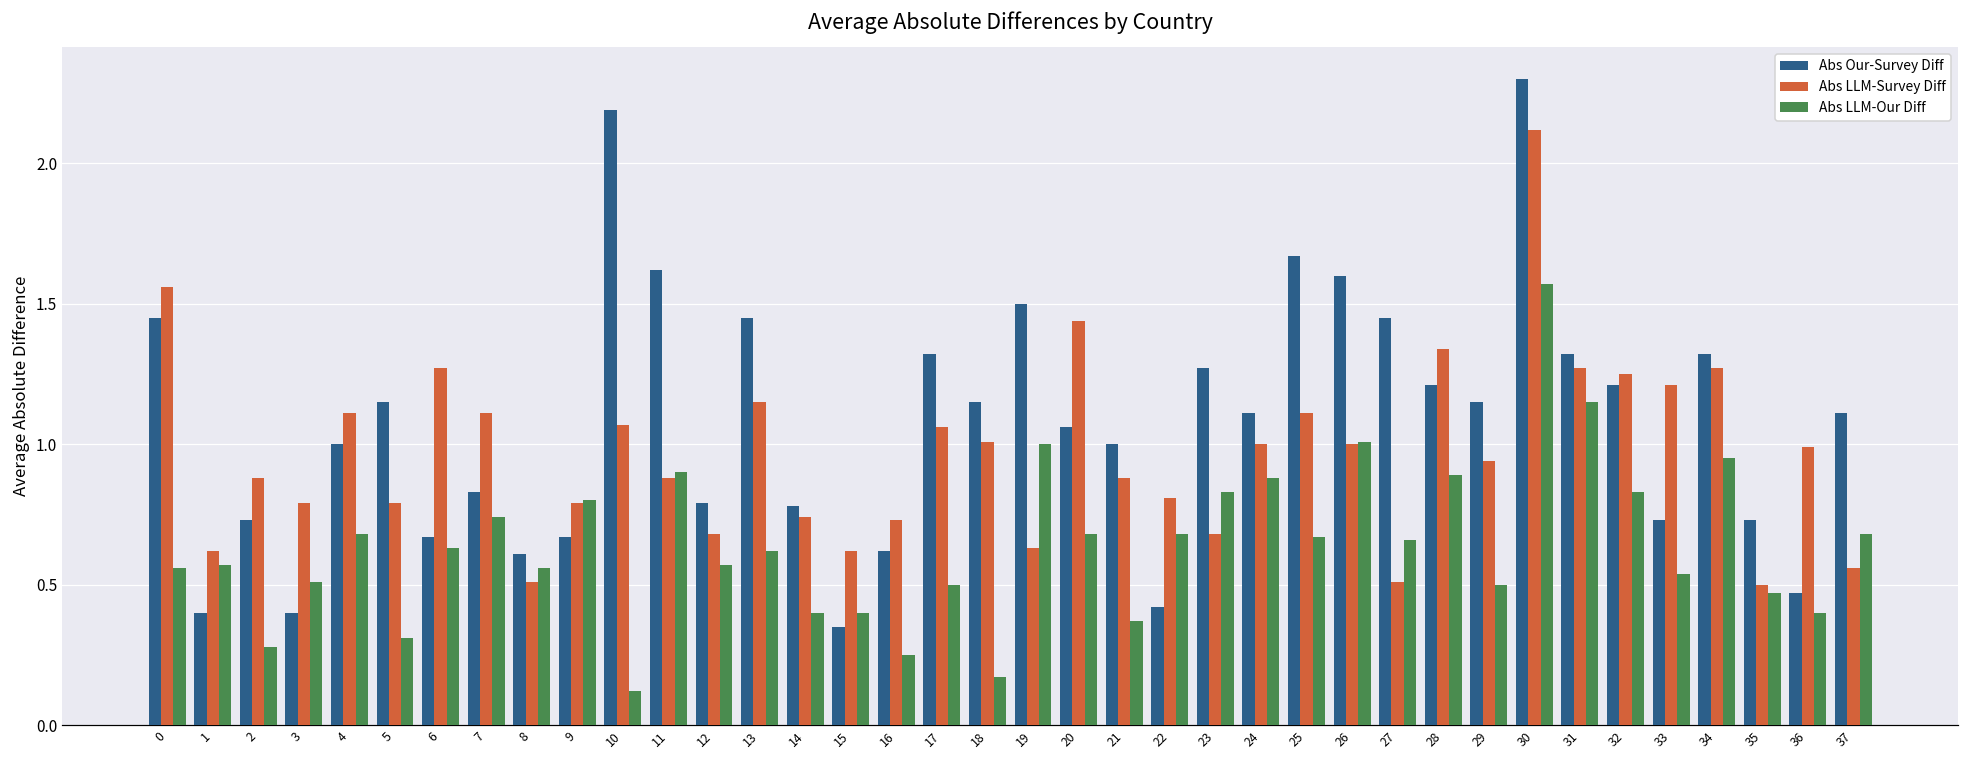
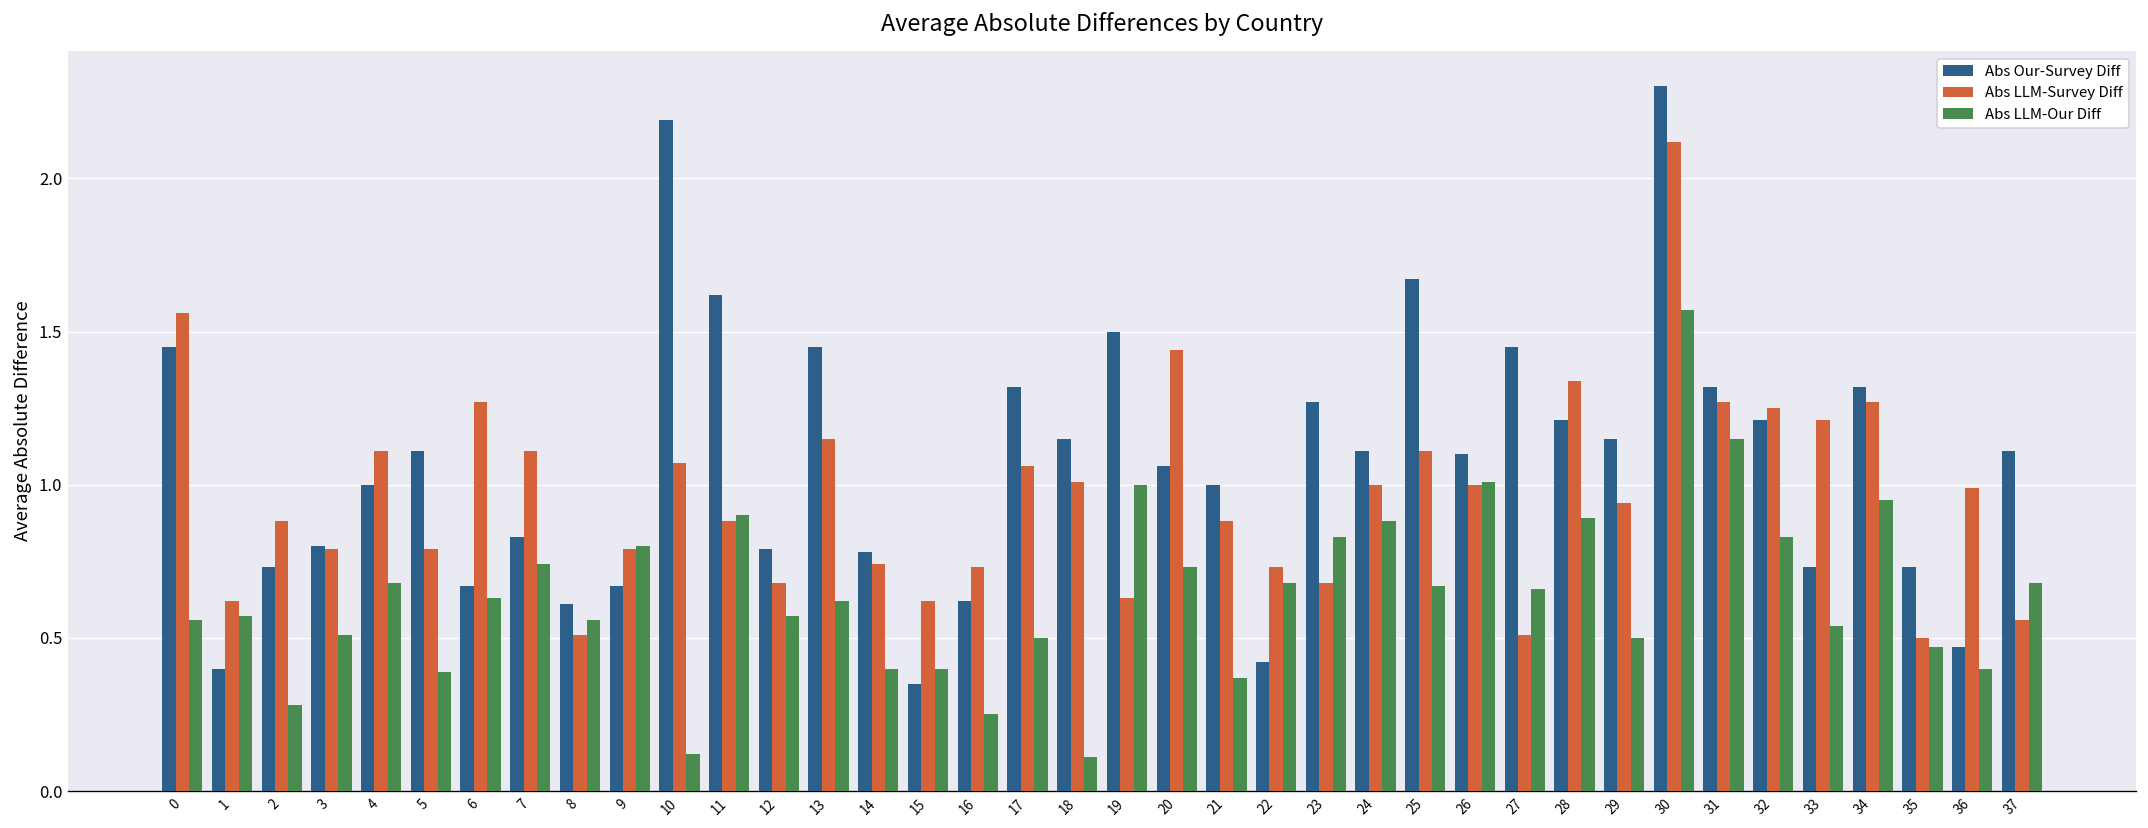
Abs Our-Survey Diff, 3: 0.4 -> 0.8
Abs Our-Survey Diff, 5: 1.15 -> 1.11
Abs LLM-Our Diff, 5: 0.31 -> 0.39
Abs LLM-Our Diff, 18: 0.17 -> 0.11
Abs LLM-Our Diff, 20: 0.68 -> 0.73
Abs LLM-Survey Diff, 22: 0.81 -> 0.73
Abs Our-Survey Diff, 26: 1.6 -> 1.1
